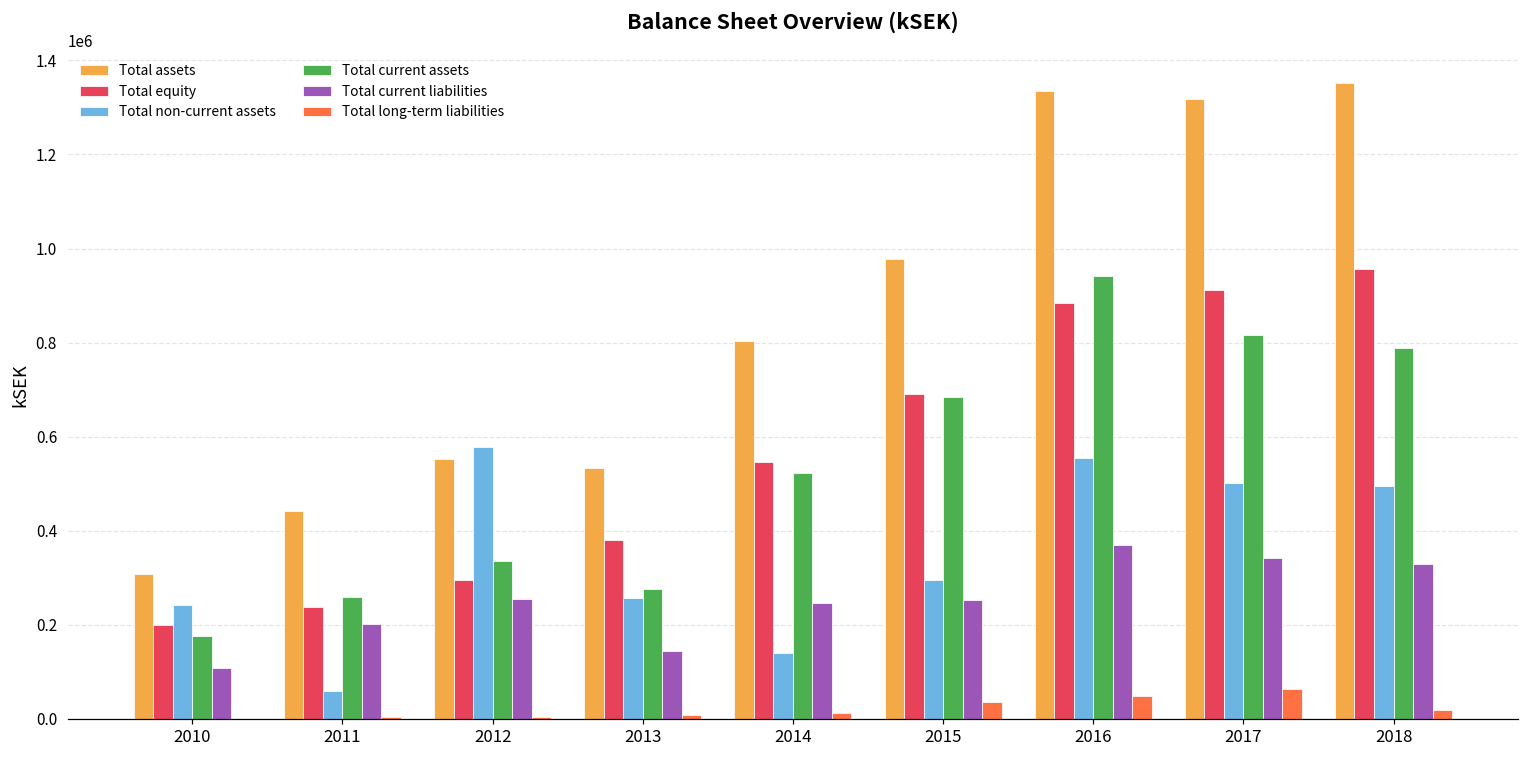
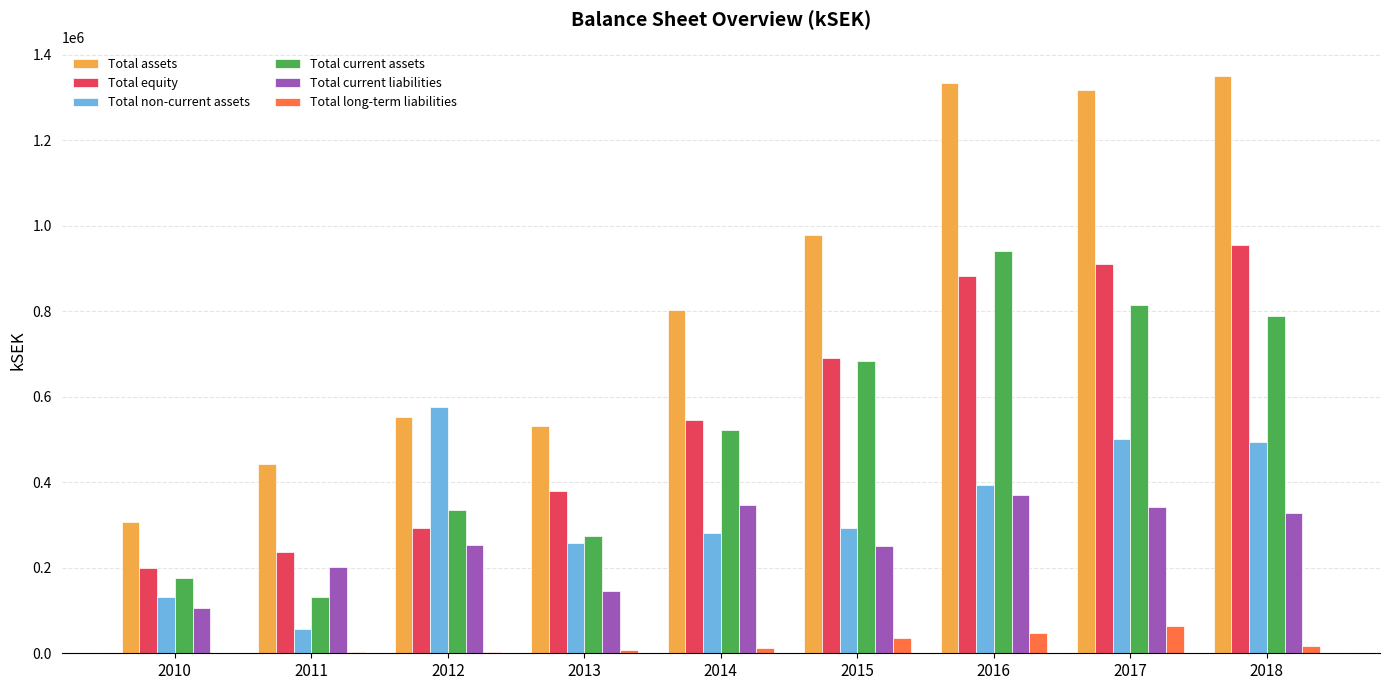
Total non-current assets, 2010: 240000 -> 130000
Total current assets, 2011: 260000 -> 130000
Total non-current assets, 2014: 140000 -> 280000
Total current liabilities, 2014: 250000 -> 350000
Total non-current assets, 2016: 550000 -> 390000
